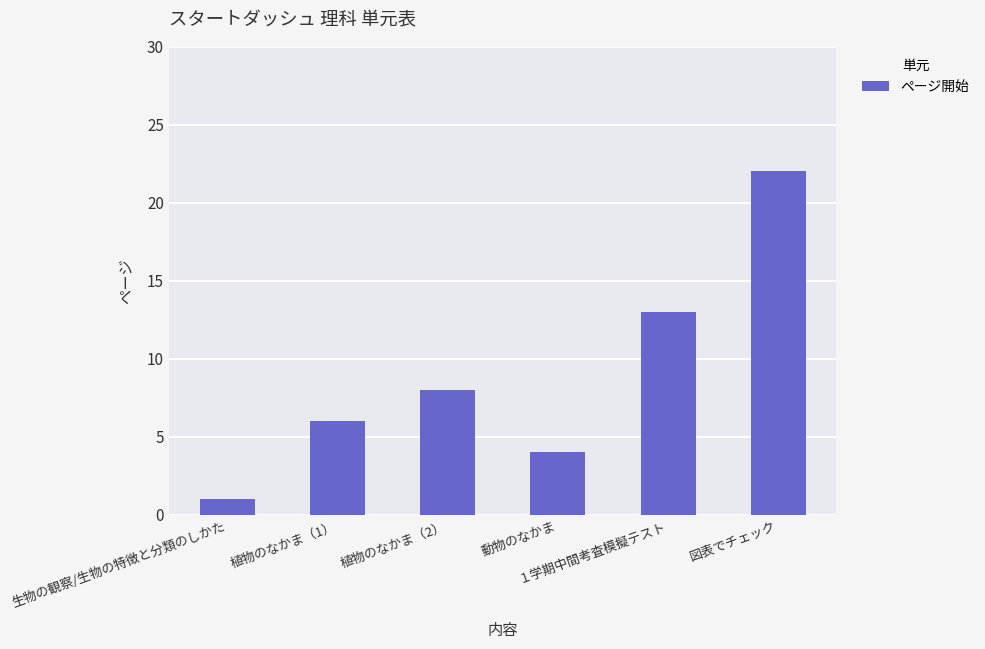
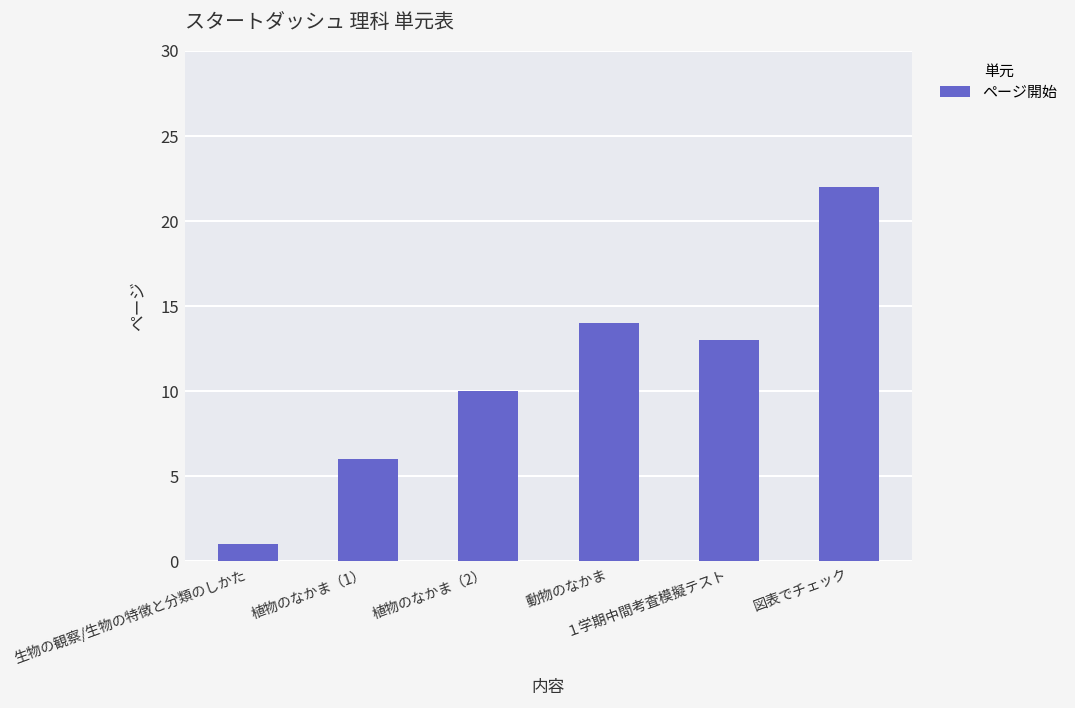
植物のなかま（2）: 8 -> 10
動物のなかま: 4 -> 14
